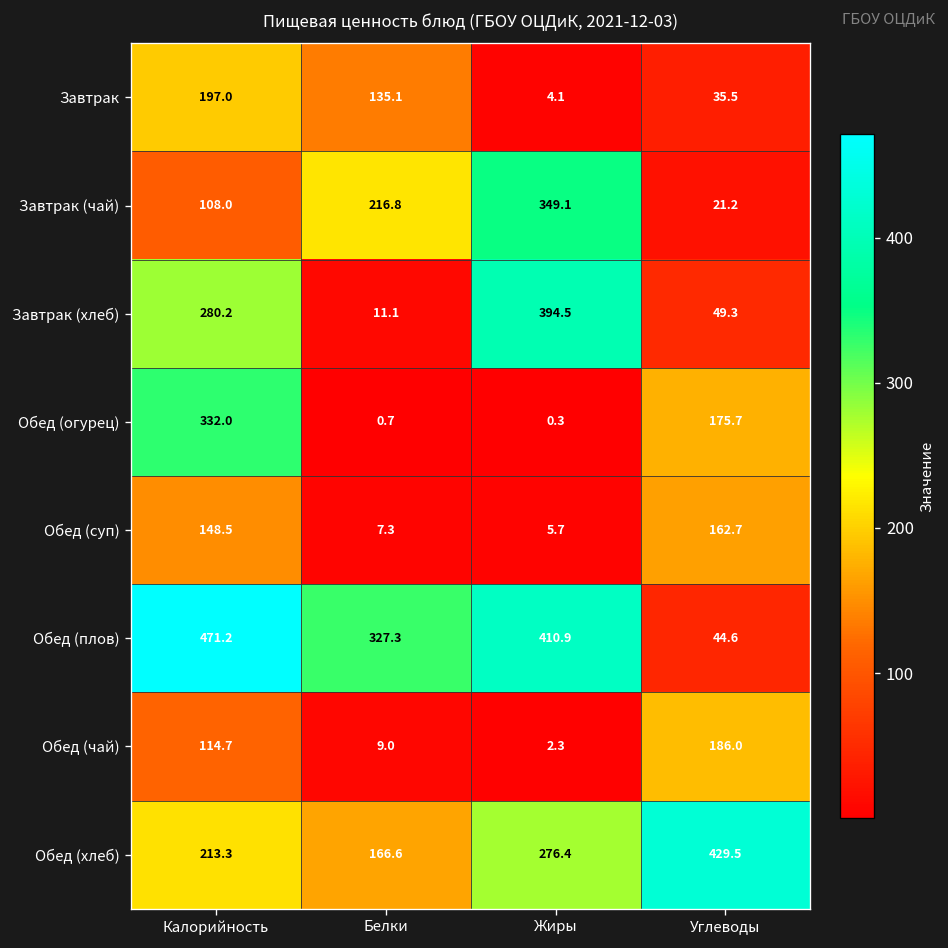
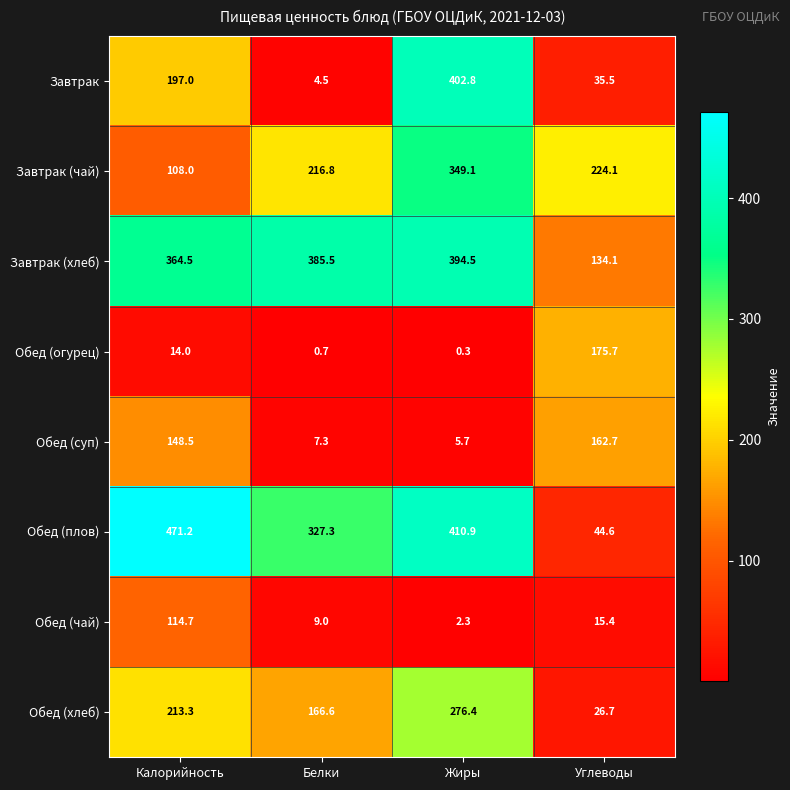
Завтрак, Белки: 135.1 -> 4.5
Завтрак, Жиры: 4.1 -> 402.8
Завтрак (чай), Углеводы: 21.2 -> 224.1
Завтрак (хлеб), Калорийность: 280.2 -> 364.5
Завтрак (хлеб), Белки: 11.1 -> 385.5
Завтрак (хлеб), Углеводы: 49.3 -> 134.1
Обед (огурец), Калорийность: 332.0 -> 14.0
Обед (чай), Углеводы: 186.0 -> 15.4
Обед (хлеб), Углеводы: 429.5 -> 26.7
